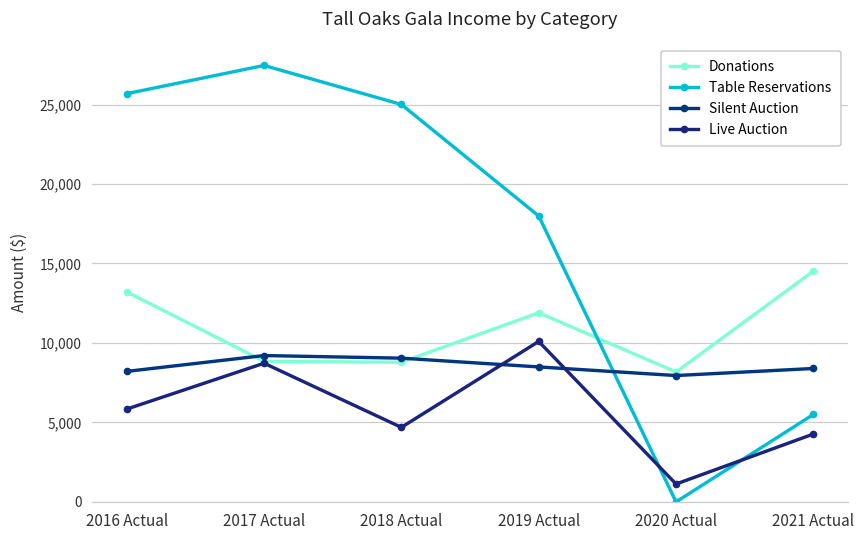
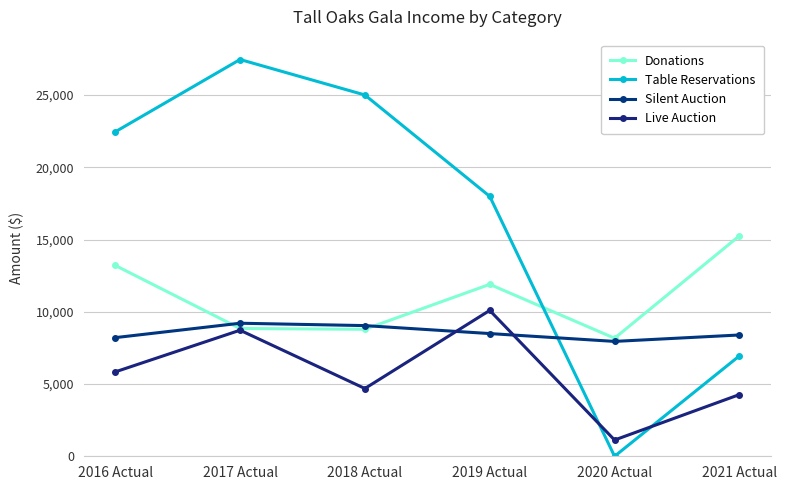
Table Reservations, 2016 Actual: 25,700 -> 22,500
Donations, 2021 Actual: 14,500 -> 15,300
Table Reservations, 2021 Actual: 5,500 -> 7,000
